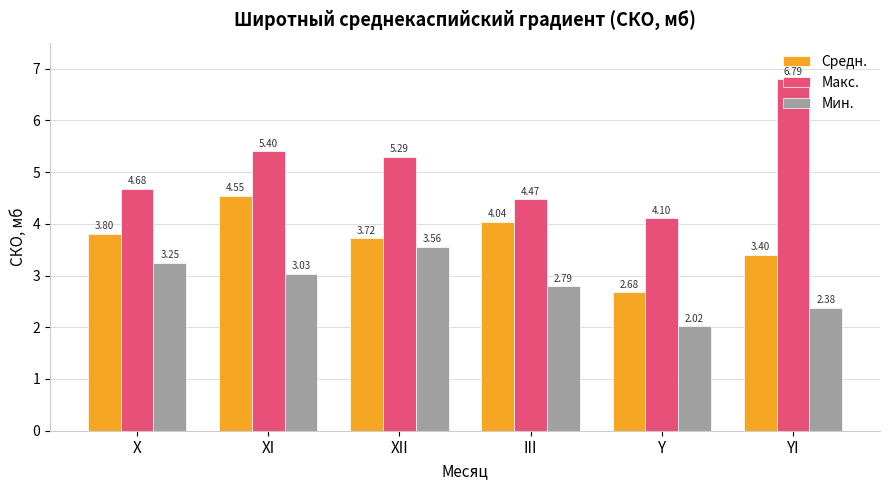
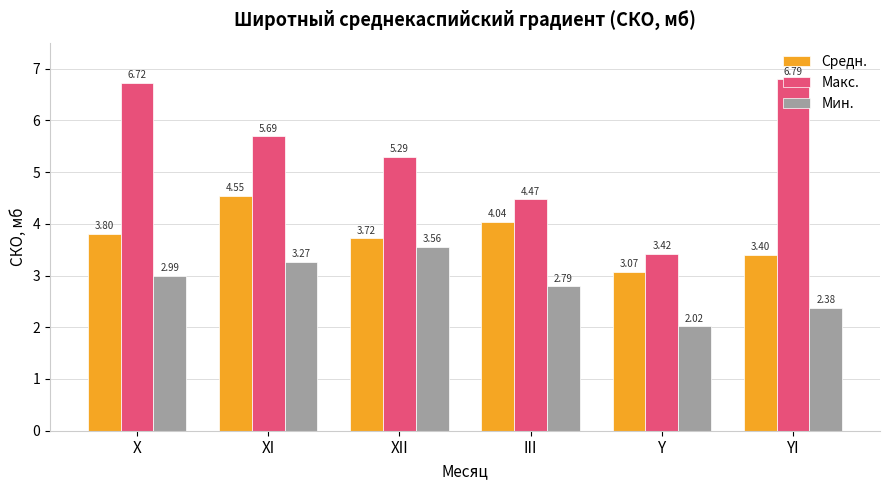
Макс., X: 4.68 -> 6.72
Мин., X: 3.25 -> 2.99
Макс., XI: 5.40 -> 5.69
Мин., XI: 3.03 -> 3.27
Средн., Y: 2.68 -> 3.07
Макс., Y: 4.10 -> 3.42
